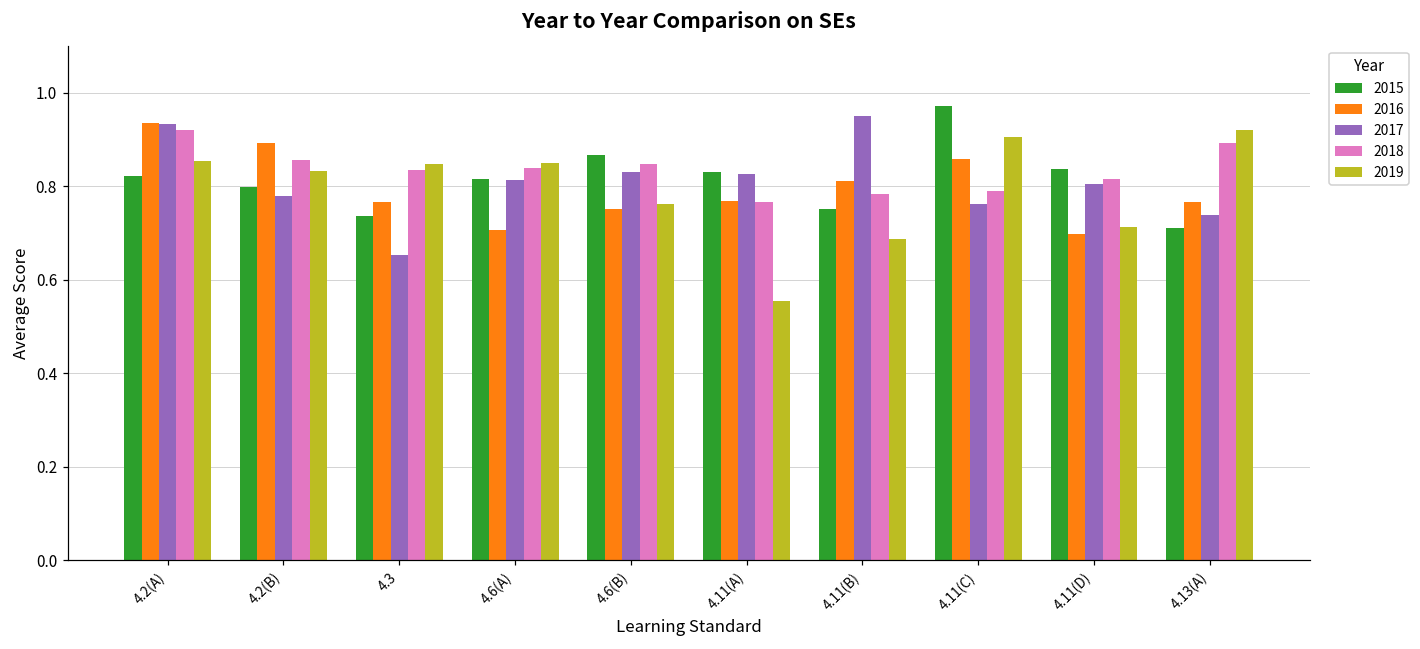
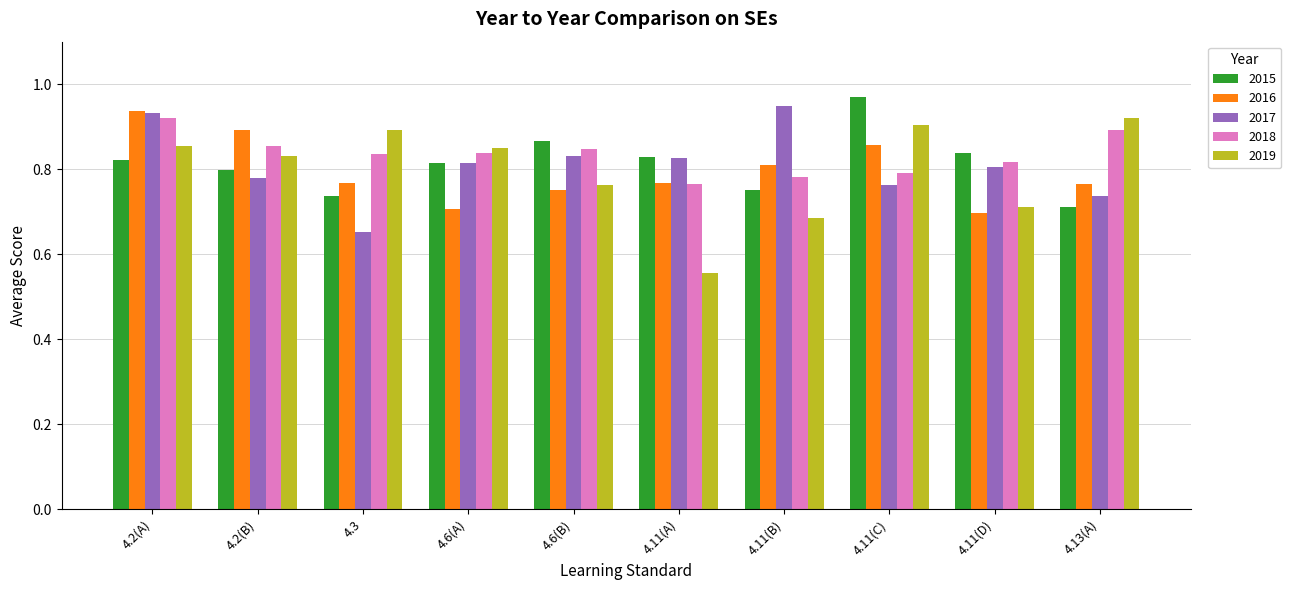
2019, 4.3: 0.85 -> 0.89
